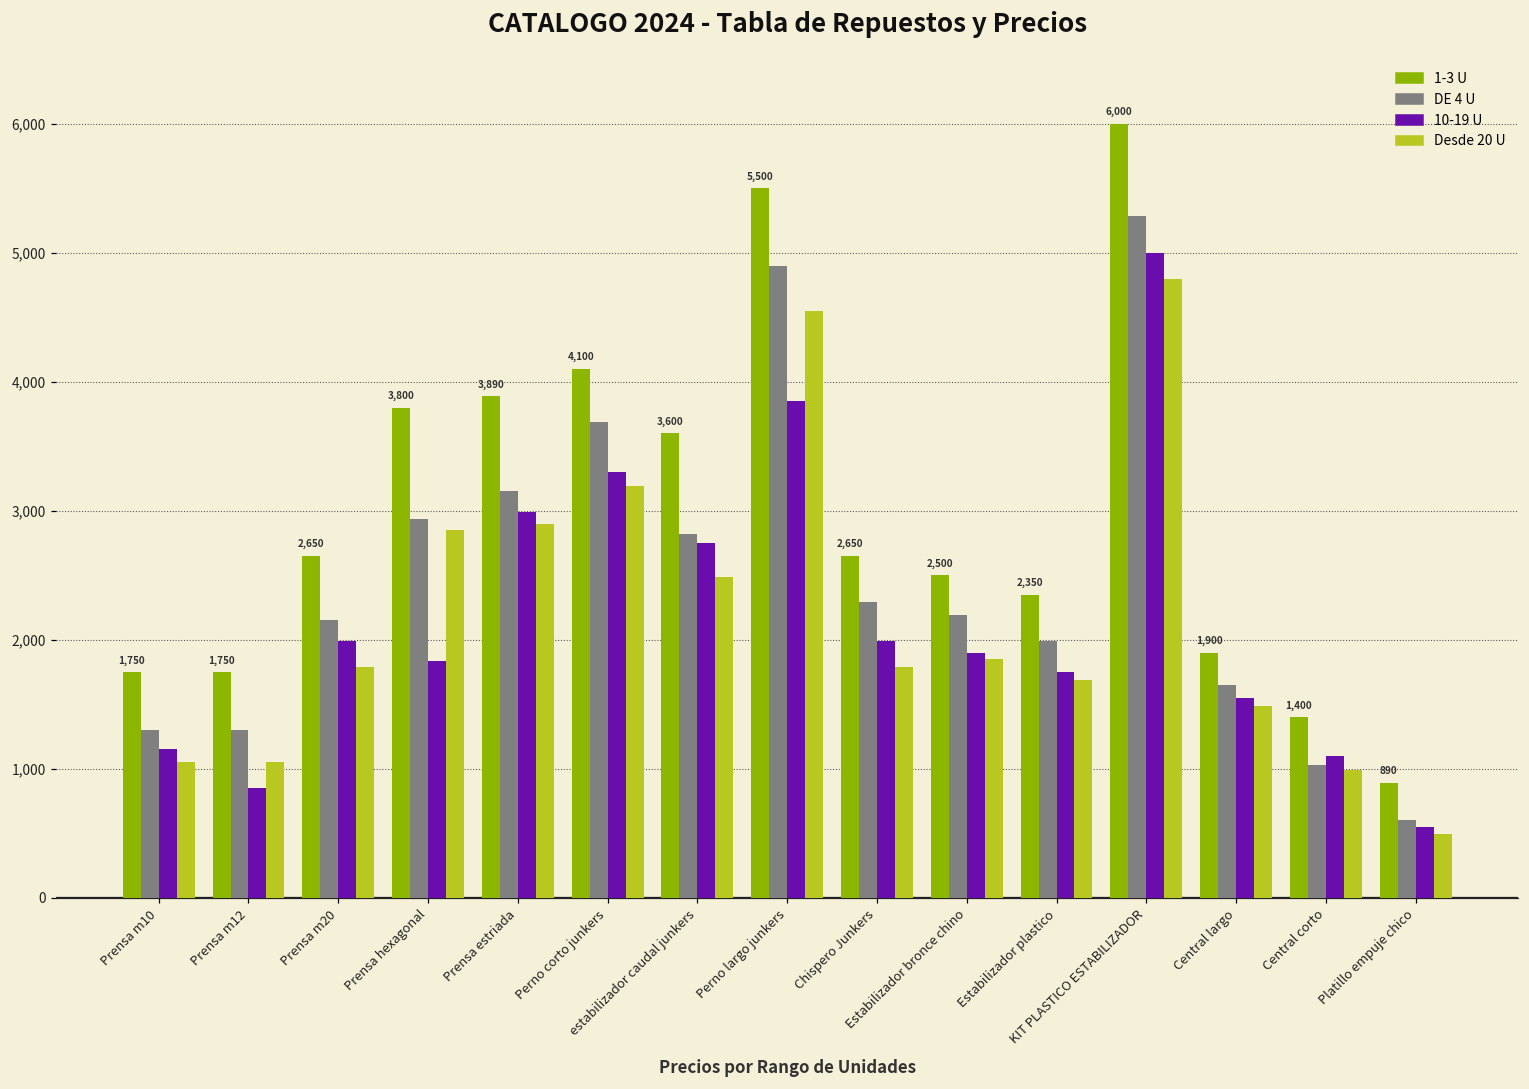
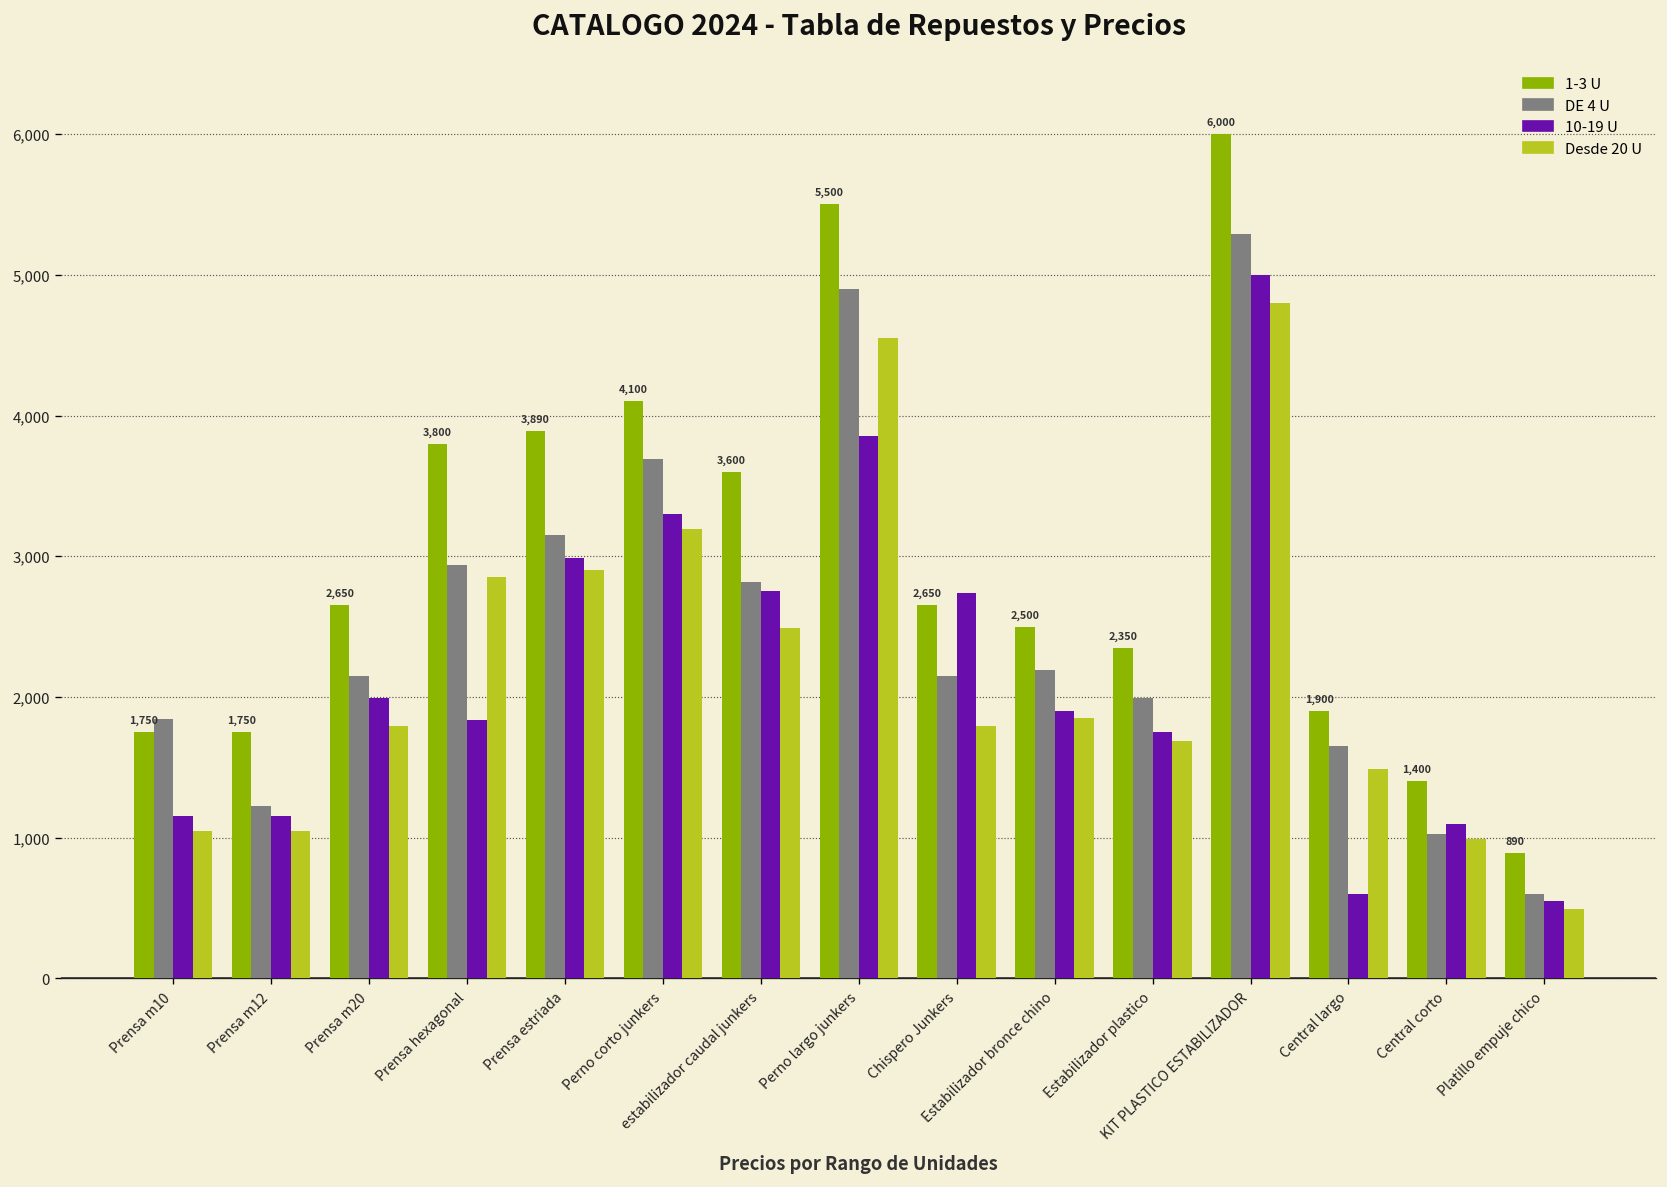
DE 4 U, Prensa m10: 1,300 -> 1,850
DE 4 U, Prensa m12: 1,300 -> 1,220
10-19 U, Prensa m12: 850 -> 1,150
DE 4 U, Chispero Junkers: 2,290 -> 2,150
10-19 U, Chispero Junkers: 1,990 -> 2,740
10-19 U, Central largo: 1,550 -> 600
